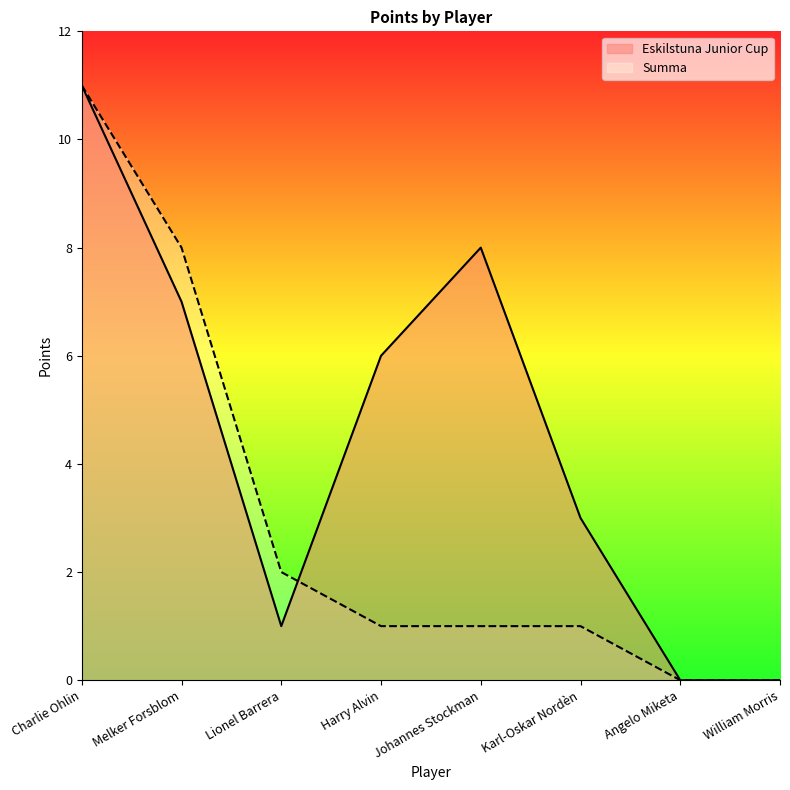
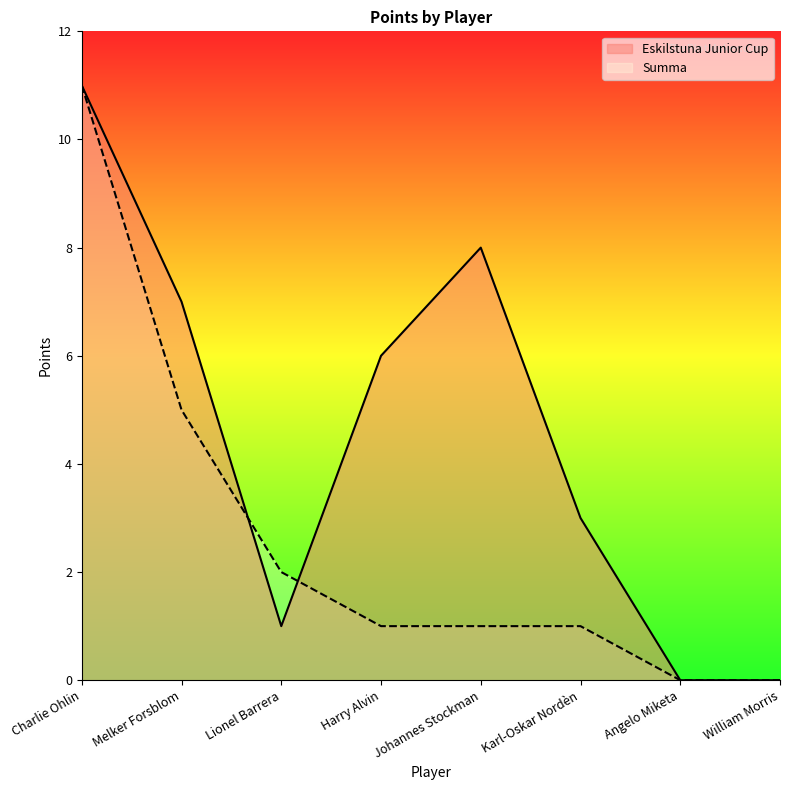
Summa, Melker Forsblom: 8 -> 5
